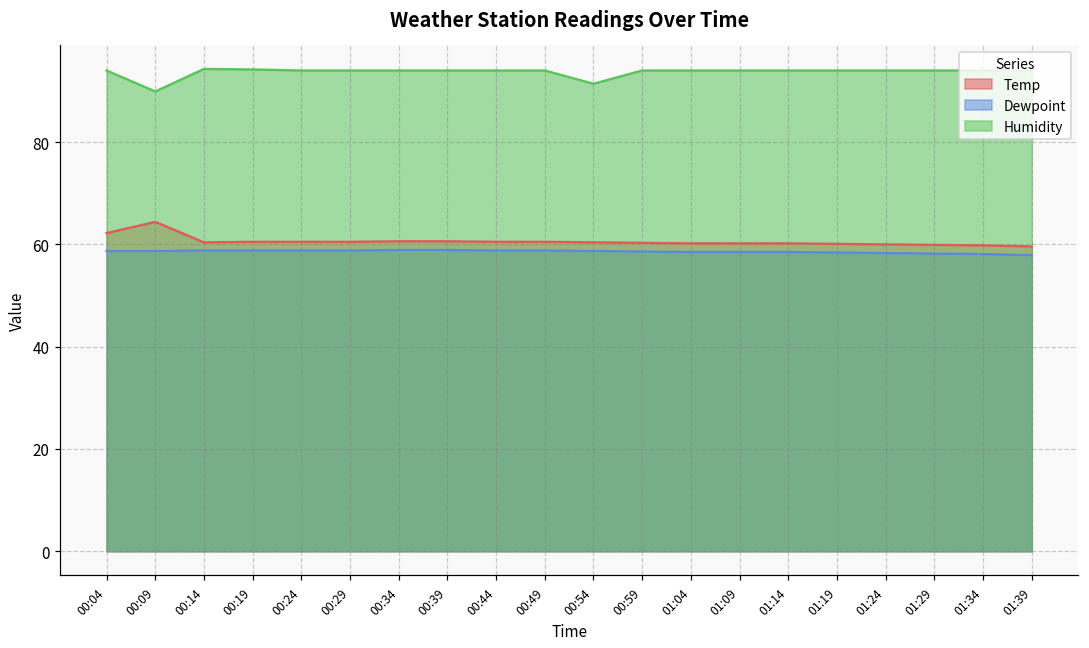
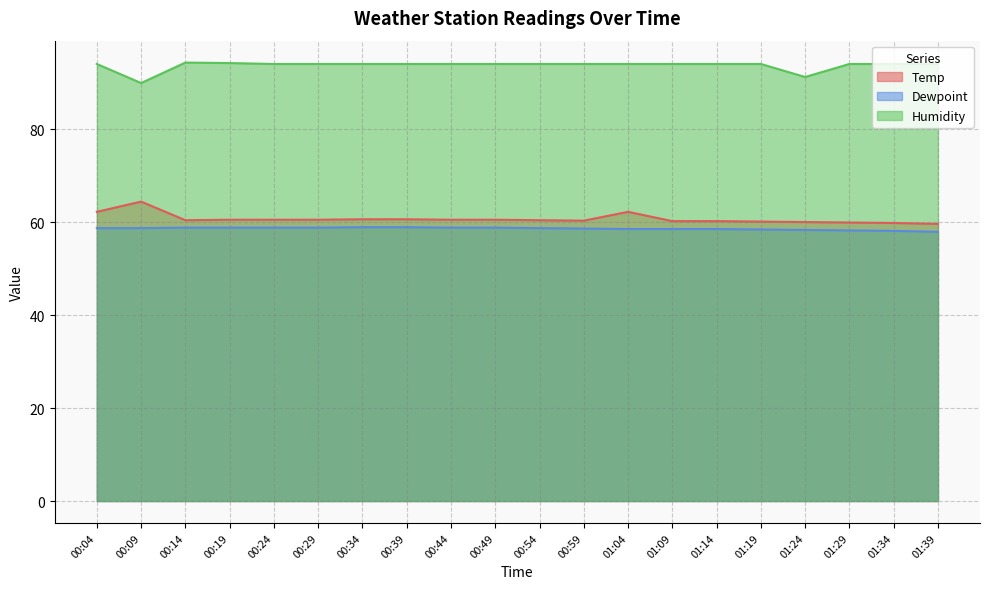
Humidity, 00:54: 91 -> 94
Temp, 01:04: 60 -> 62
Humidity, 01:24: 94 -> 91
